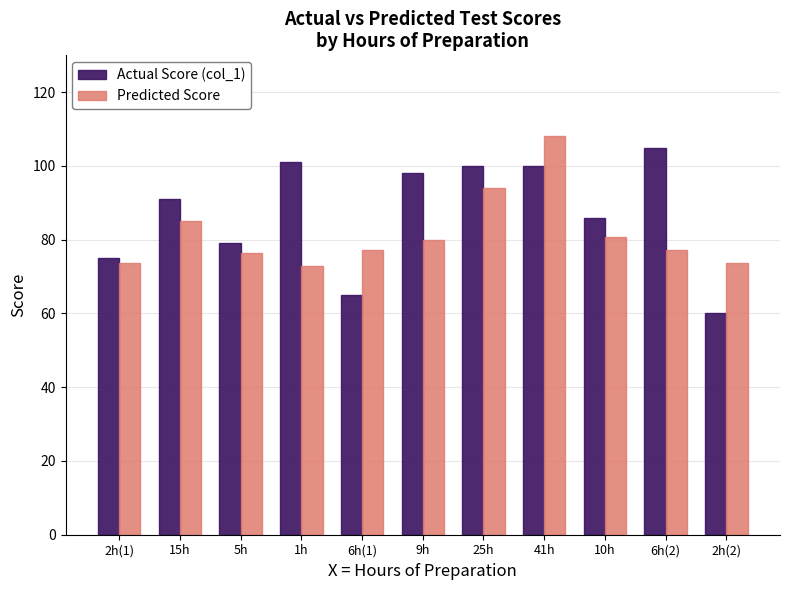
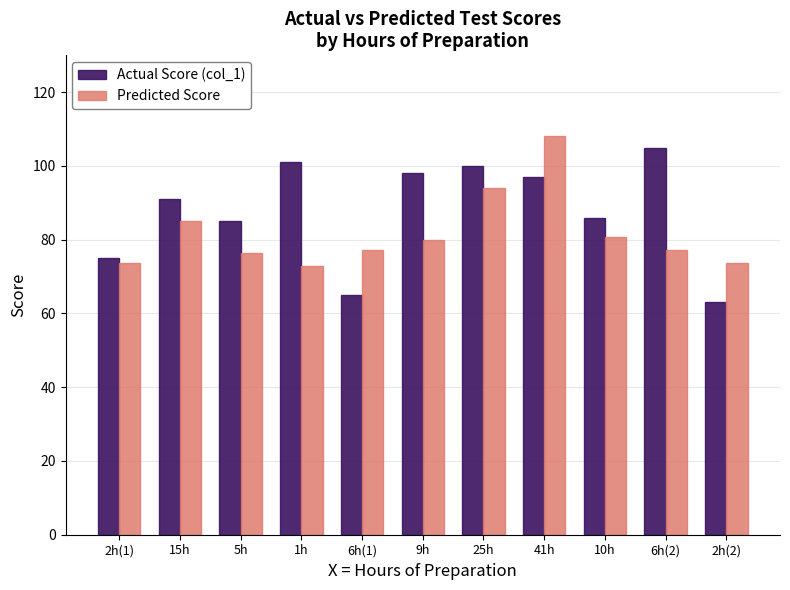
Actual Score (col_1), 5h: 79 -> 85
Actual Score (col_1), 41h: 100 -> 97
Actual Score (col_1), 2h(2): 60 -> 63
